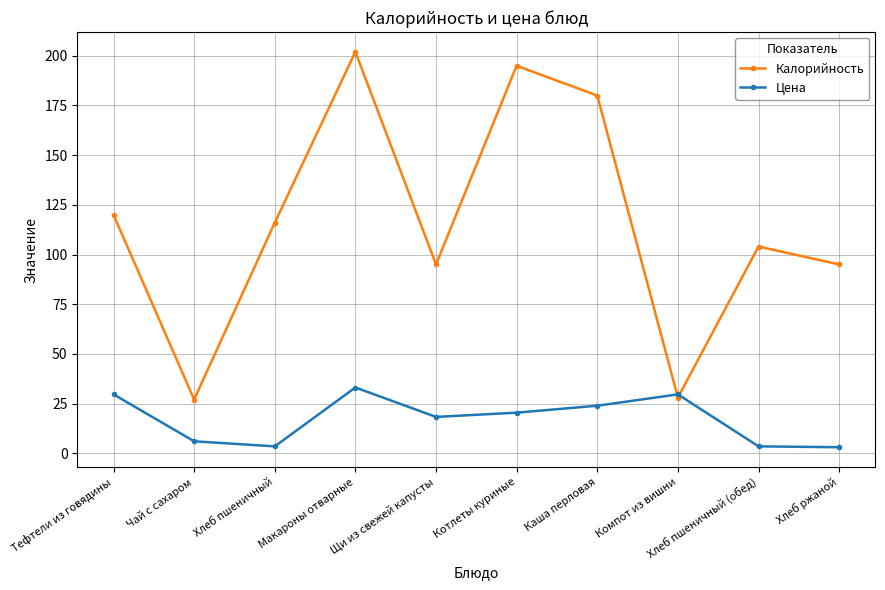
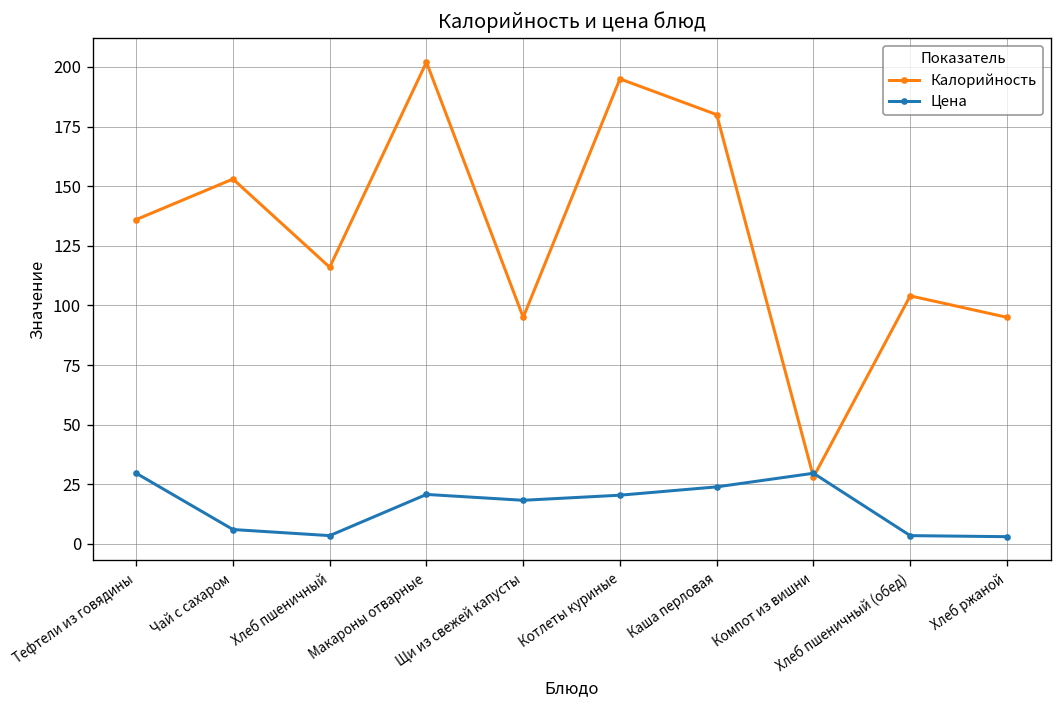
Калорийность, Тефтели из говядины: 120 -> 136
Калорийность, Чай с сахаром: 27 -> 153
Цена, Макароны отварные: 33 -> 21
